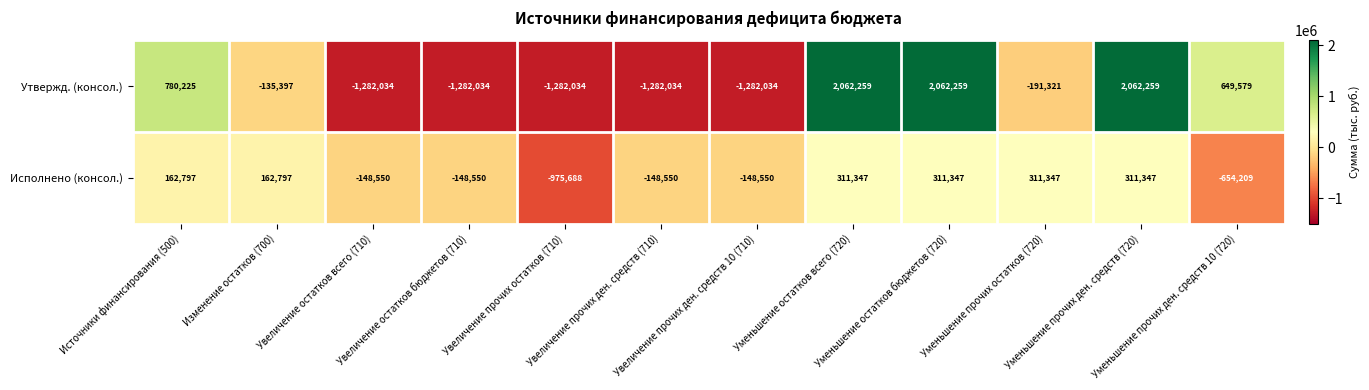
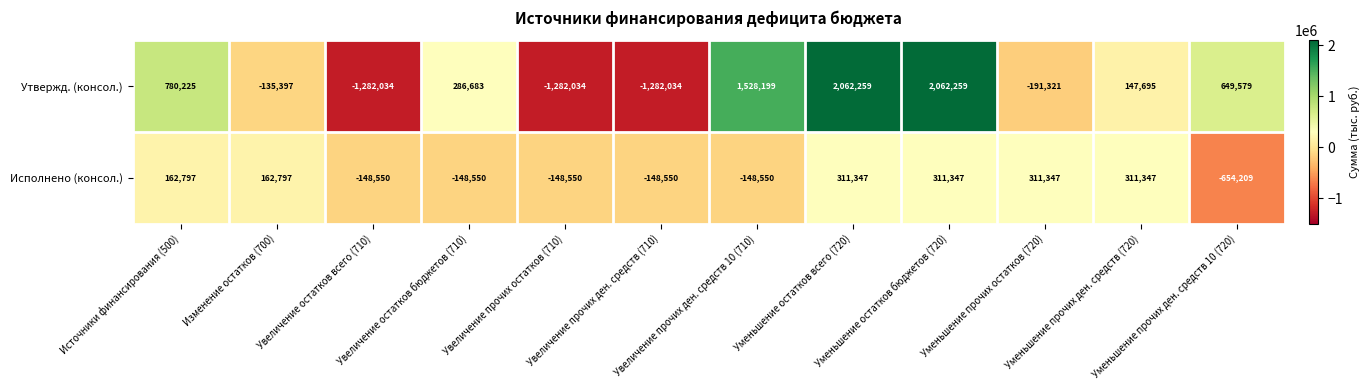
Утвержд. (консол.), Увеличение остатков бюджетов (710): -1,282,034 -> 286,683
Утвержд. (консол.), Увеличение прочих ден. средств 10 (710): -1,282,034 -> 1,528,199
Утвержд. (консол.), Уменьшение прочих ден. средств (720): 2,062,259 -> 147,695
Исполнено (консол.), Увеличение прочих остатков (710): -975,688 -> -148,550
